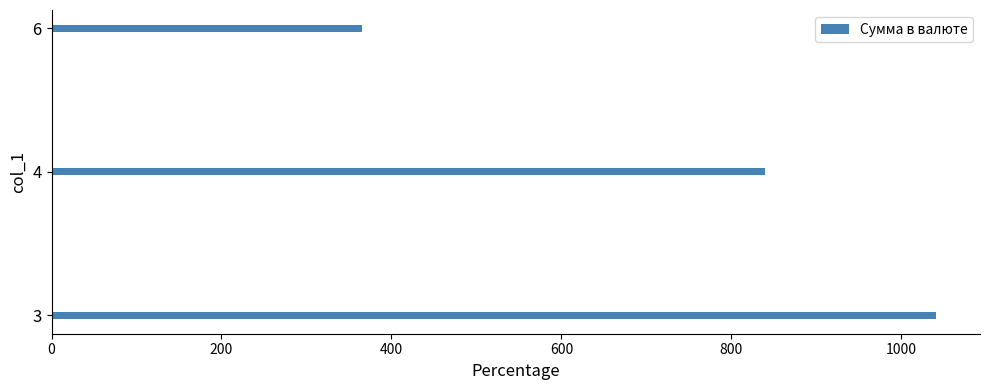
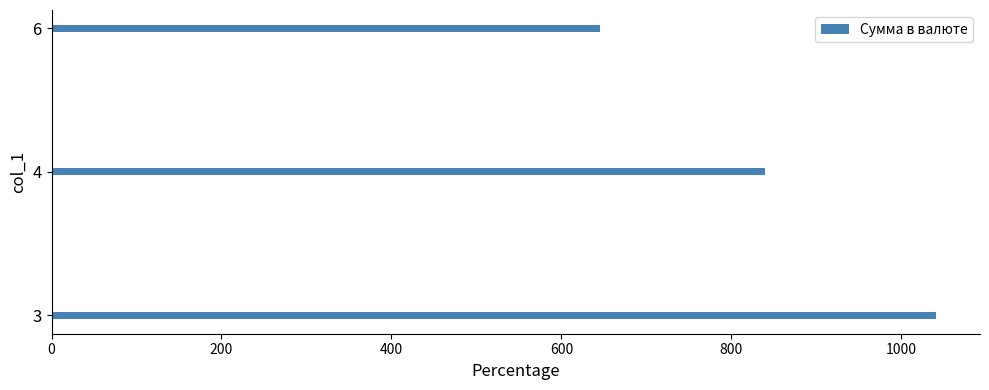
6: 360 -> 650
